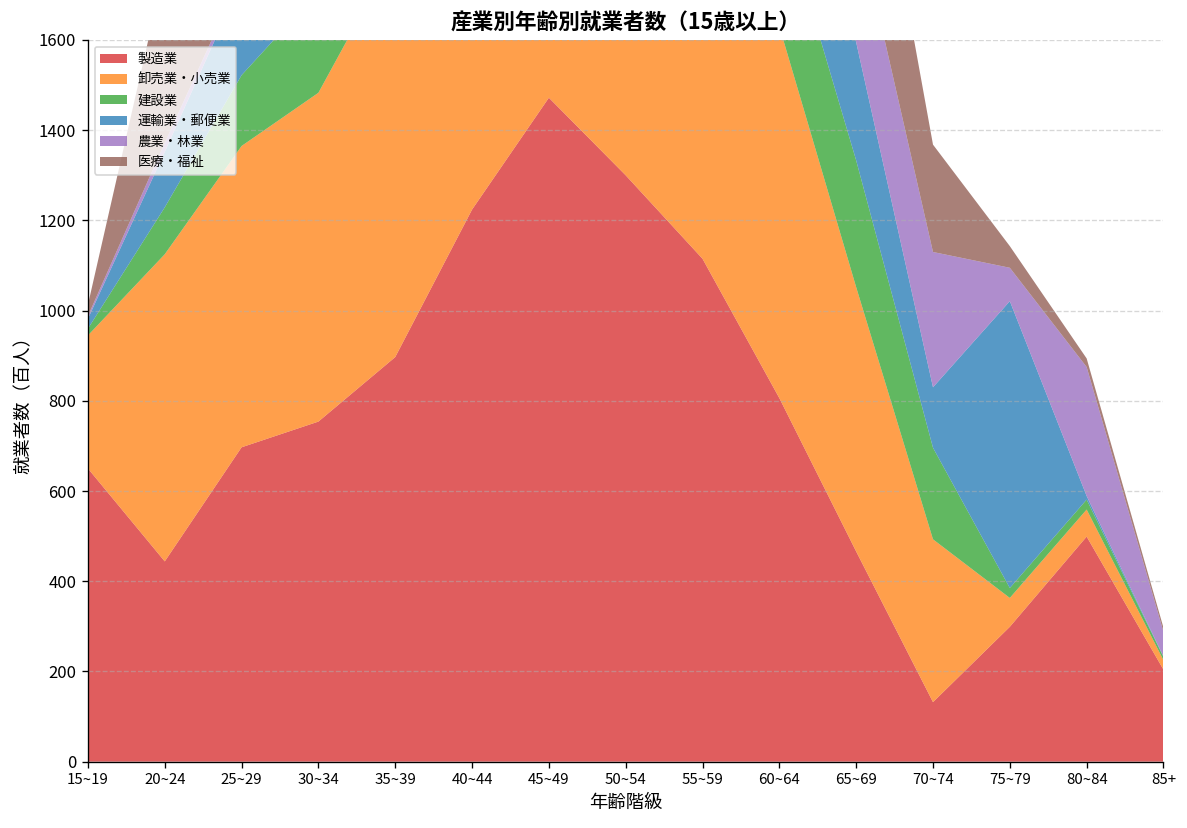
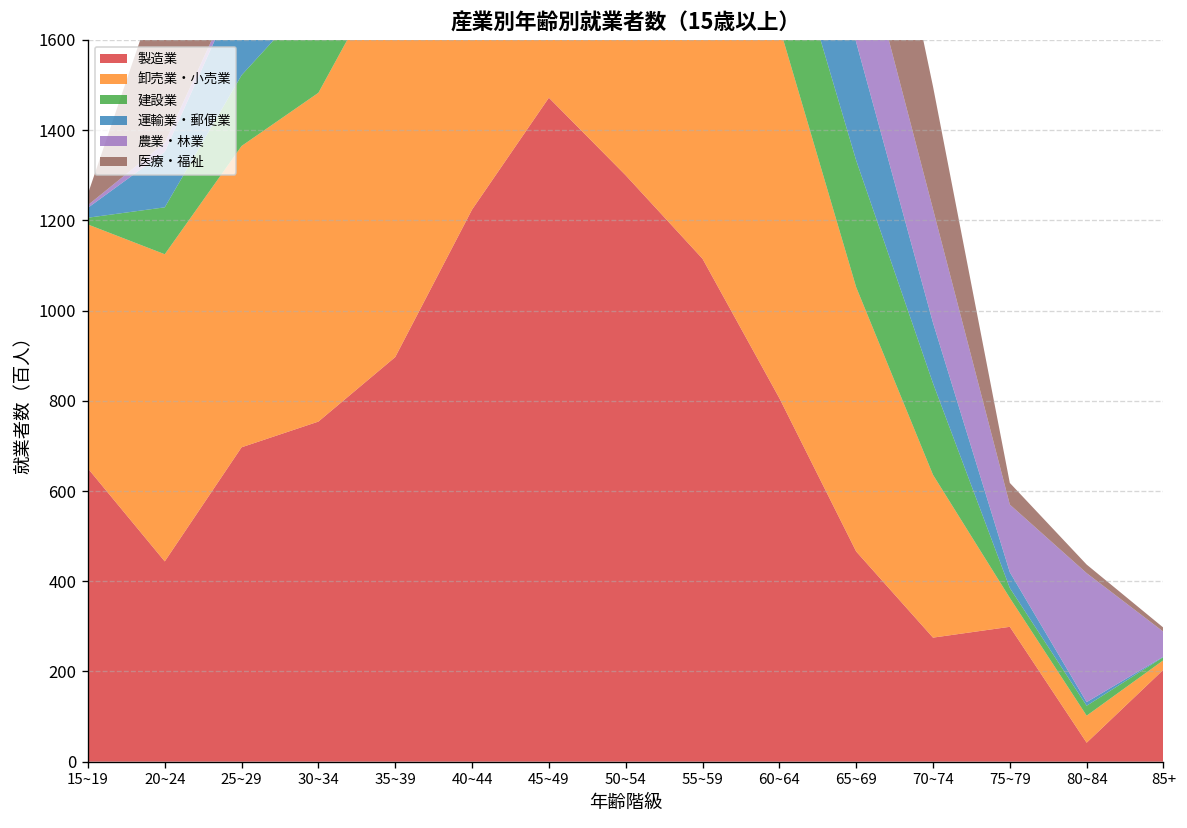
卸売業・小売業, 15~19: 300 -> 540
製造業, 70~74: 130 -> 280
農業・林業, 70~74: 300 -> 250
医療・福祉, 70~74: 240 -> 270
運輸業・郵便業, 75~79: 640 -> 40
農業・林業, 75~79: 70 -> 150
製造業, 80~84: 500 -> 40
